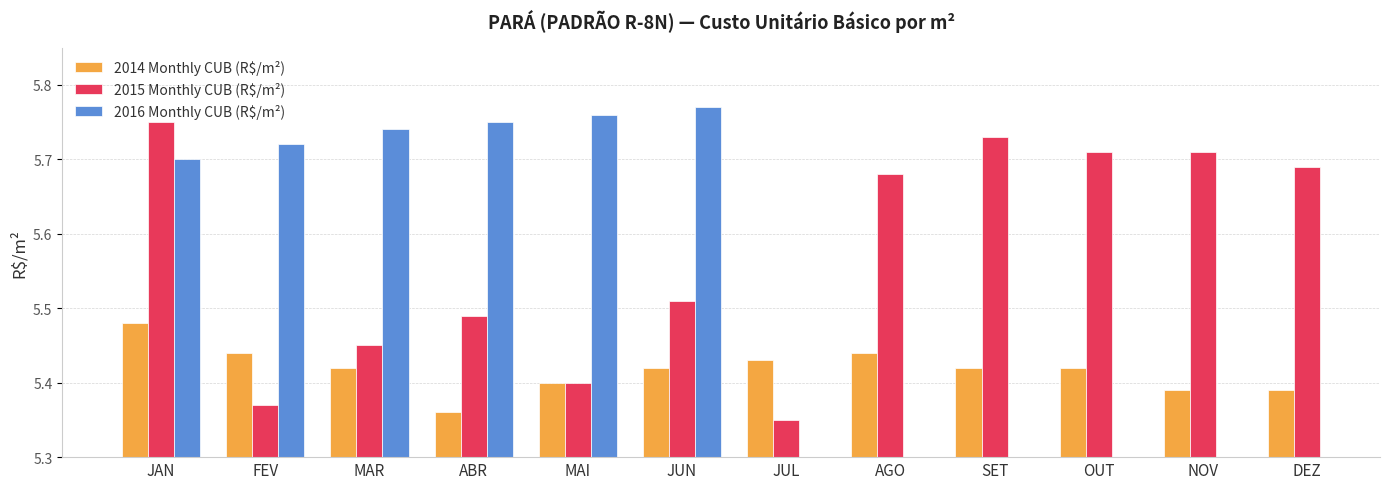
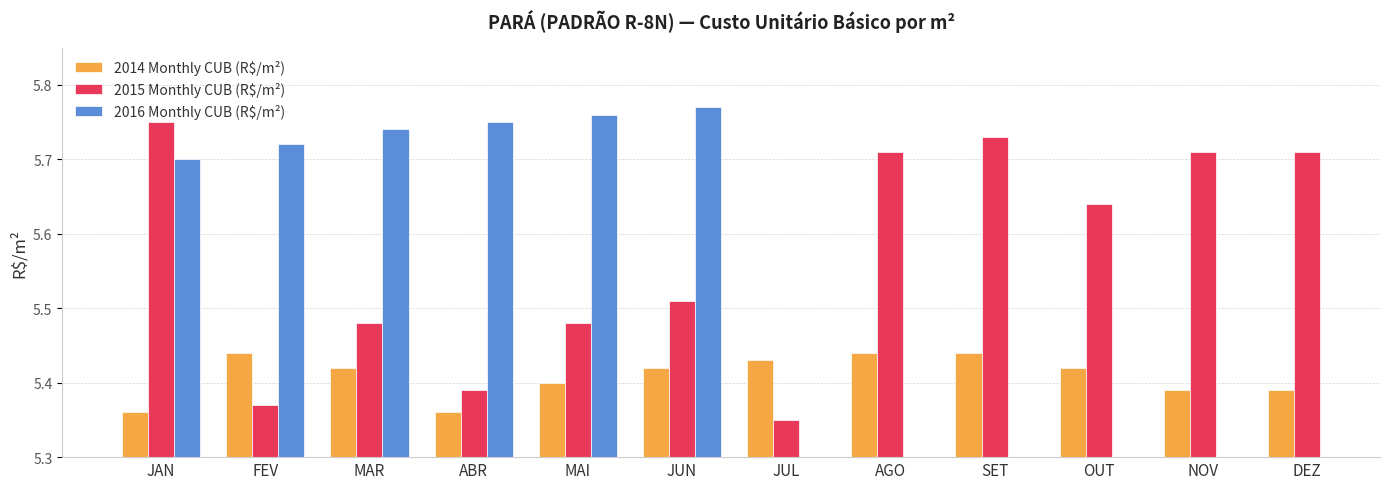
2014 Monthly CUB (R$/m²), JAN: 5.48 -> 5.36
2015 Monthly CUB (R$/m²), MAR: 5.45 -> 5.48
2015 Monthly CUB (R$/m²), ABR: 5.49 -> 5.39
2015 Monthly CUB (R$/m²), MAI: 5.40 -> 5.48
2015 Monthly CUB (R$/m²), AGO: 5.68 -> 5.71
2014 Monthly CUB (R$/m²), SET: 5.42 -> 5.44
2015 Monthly CUB (R$/m²), OUT: 5.71 -> 5.64
2015 Monthly CUB (R$/m²), DEZ: 5.69 -> 5.71
